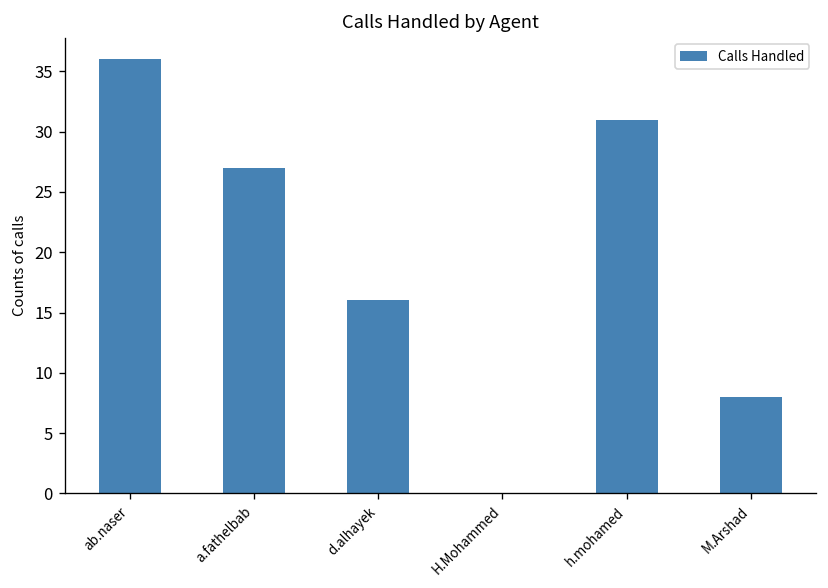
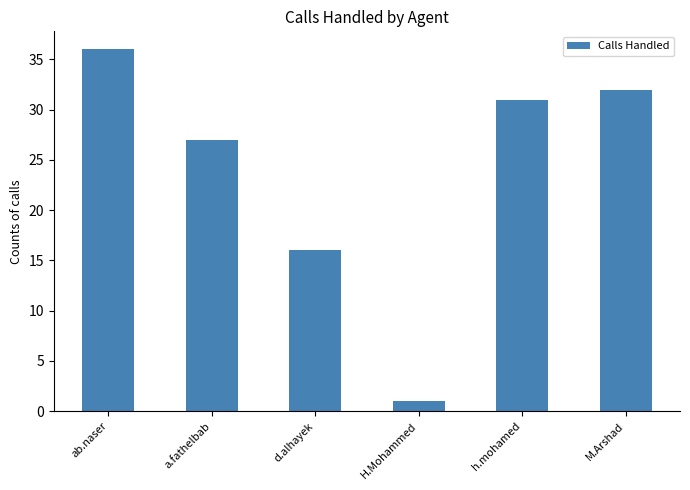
H.Mohammed: 0 -> 1
M.Arshad: 8 -> 32
